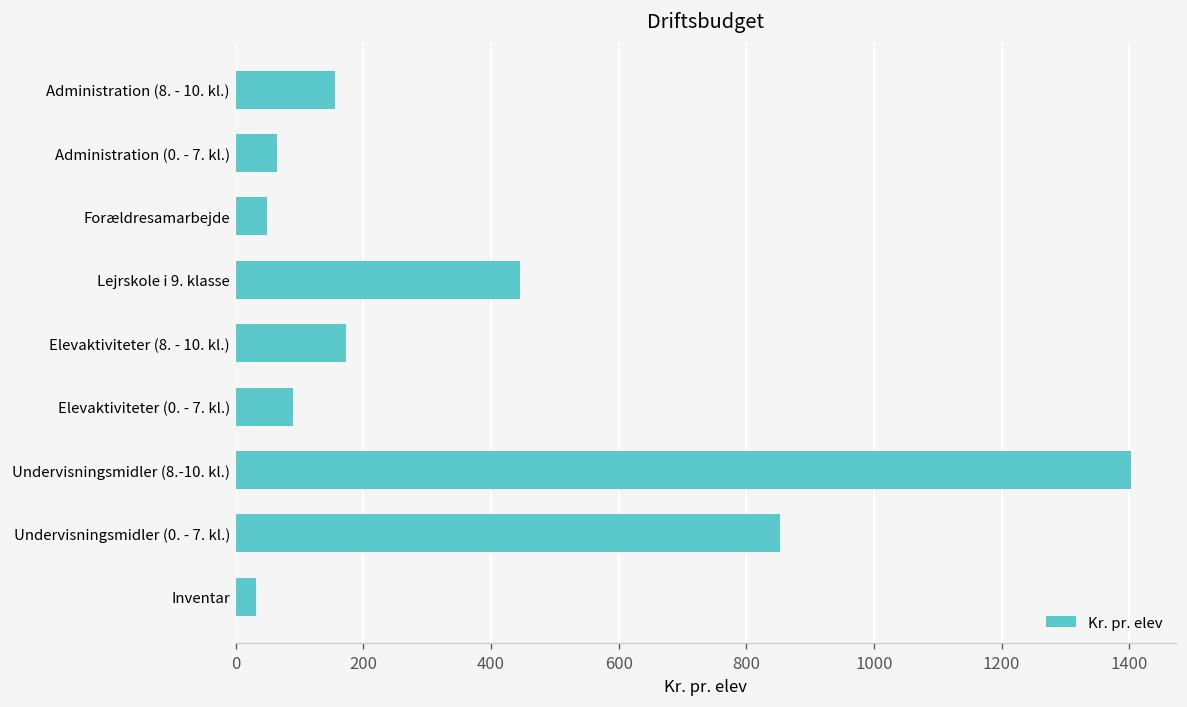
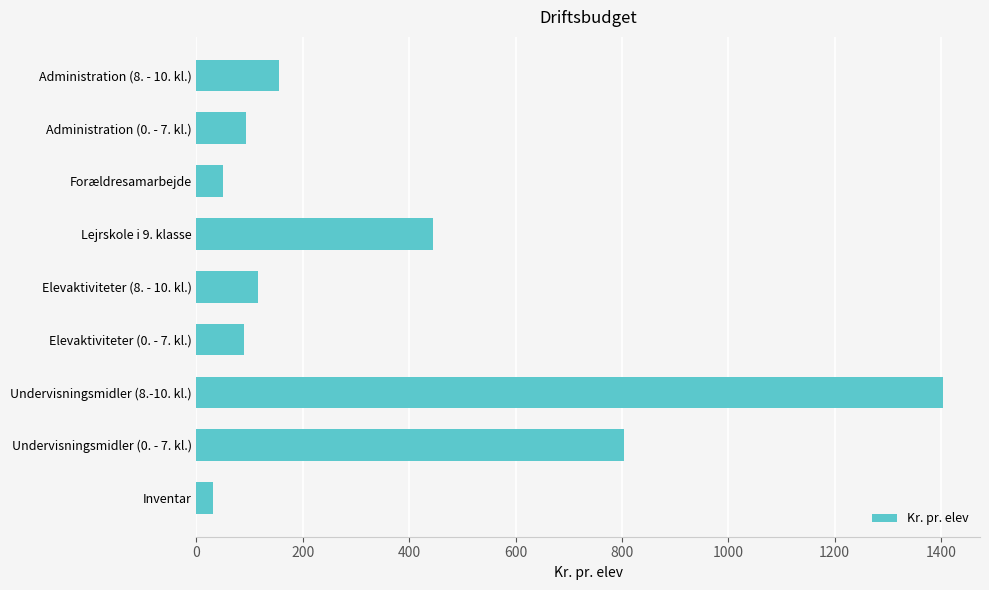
Administration (0. - 7. kl.): 60 -> 90
Elevaktiviteter (8. - 10. kl.): 170 -> 120
Undervisningsmidler (0. - 7. kl.): 850 -> 800
